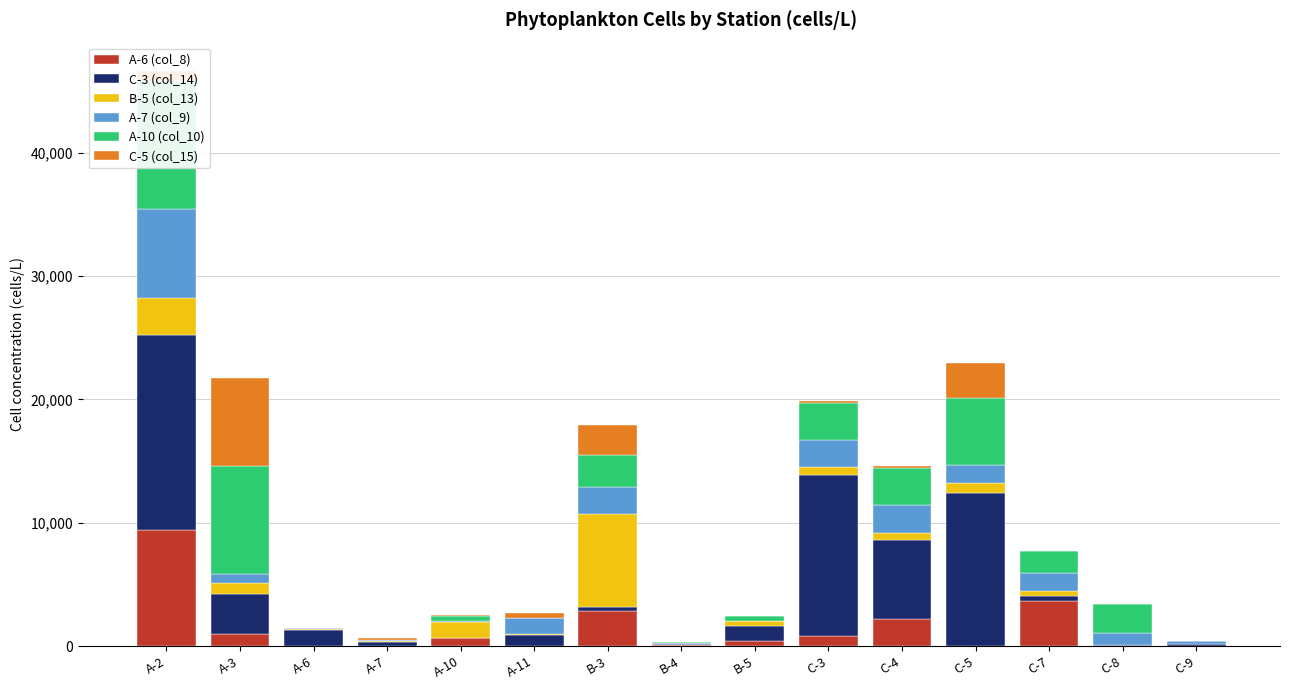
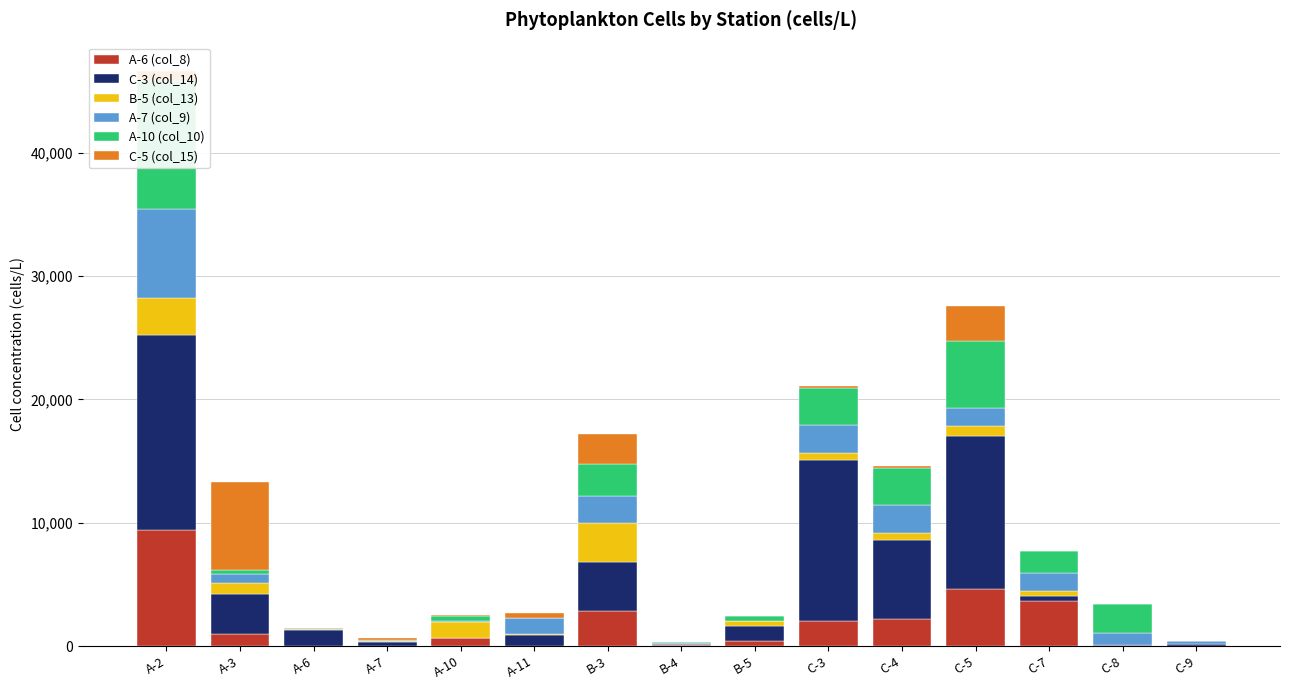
A-10 (col_10), A-3: 8,800 -> 400
C-3 (col_14), B-3: 400 -> 4,000
B-5 (col_13), B-3: 7,500 -> 3,200
A-6 (col_8), C-3: 800 -> 2,000
A-6 (col_8), C-5: 0 -> 4,700
